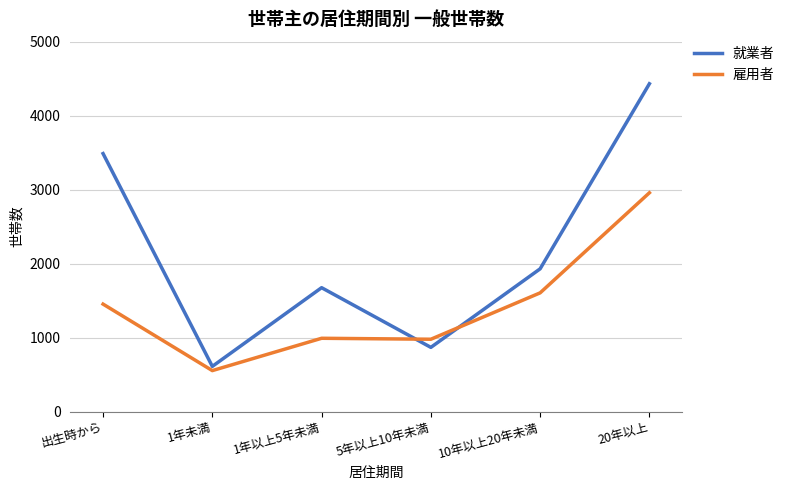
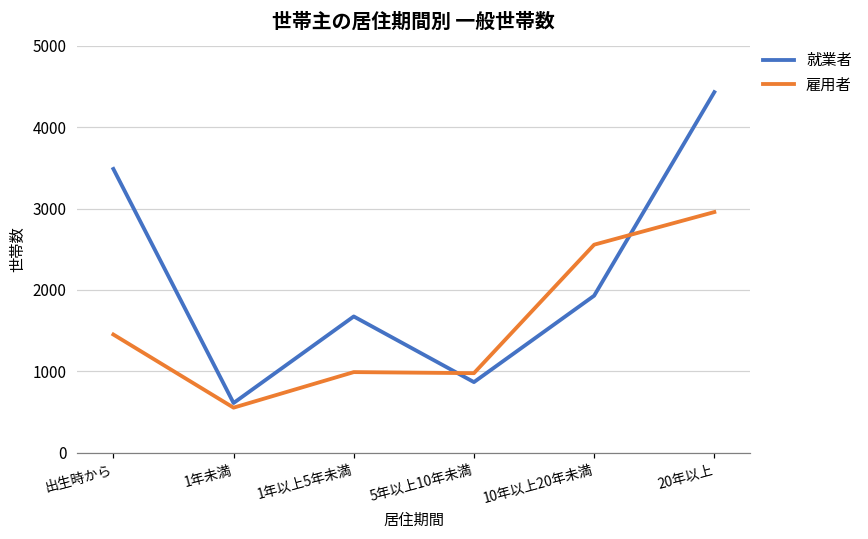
雇用者, 10年以上20年未満: 1600 -> 2600
